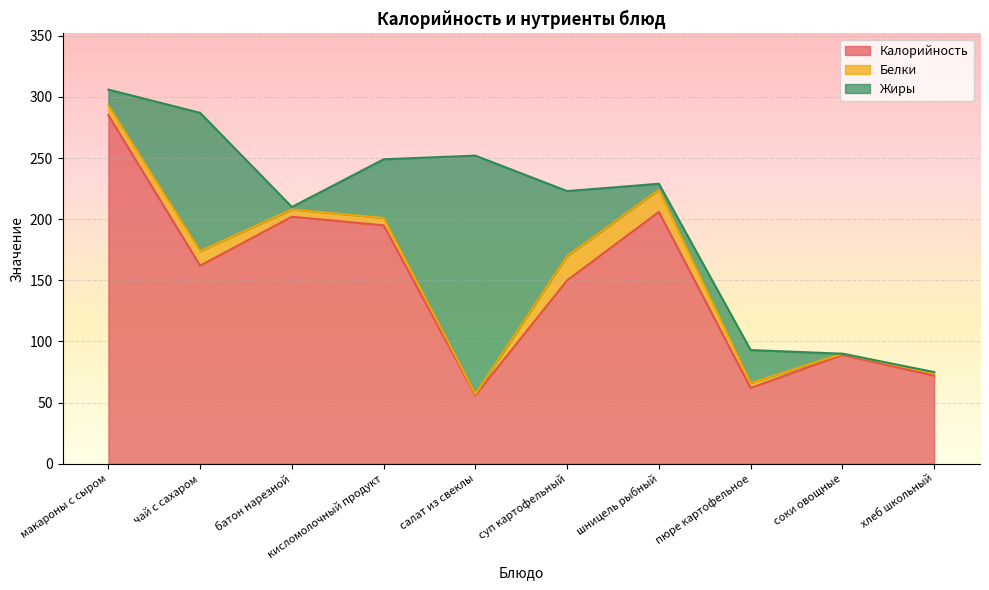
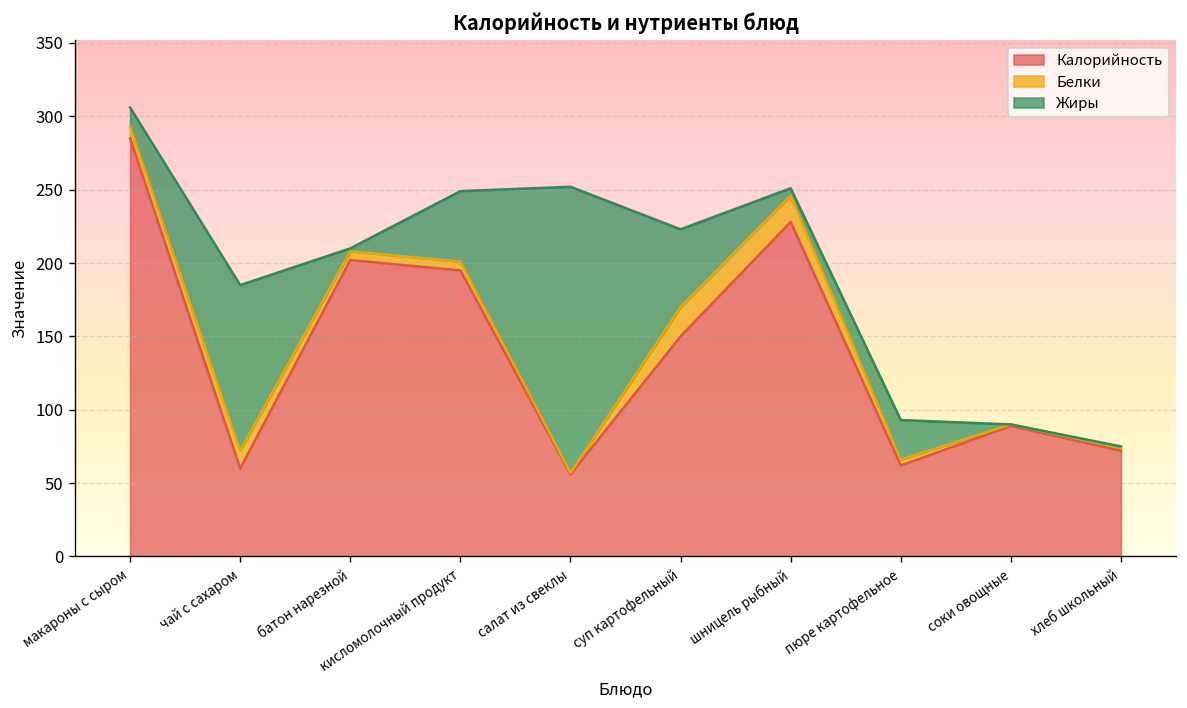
Калорийность, чай с сахаром: 162 -> 60
Калорийность, шницель рыбный: 206 -> 228
